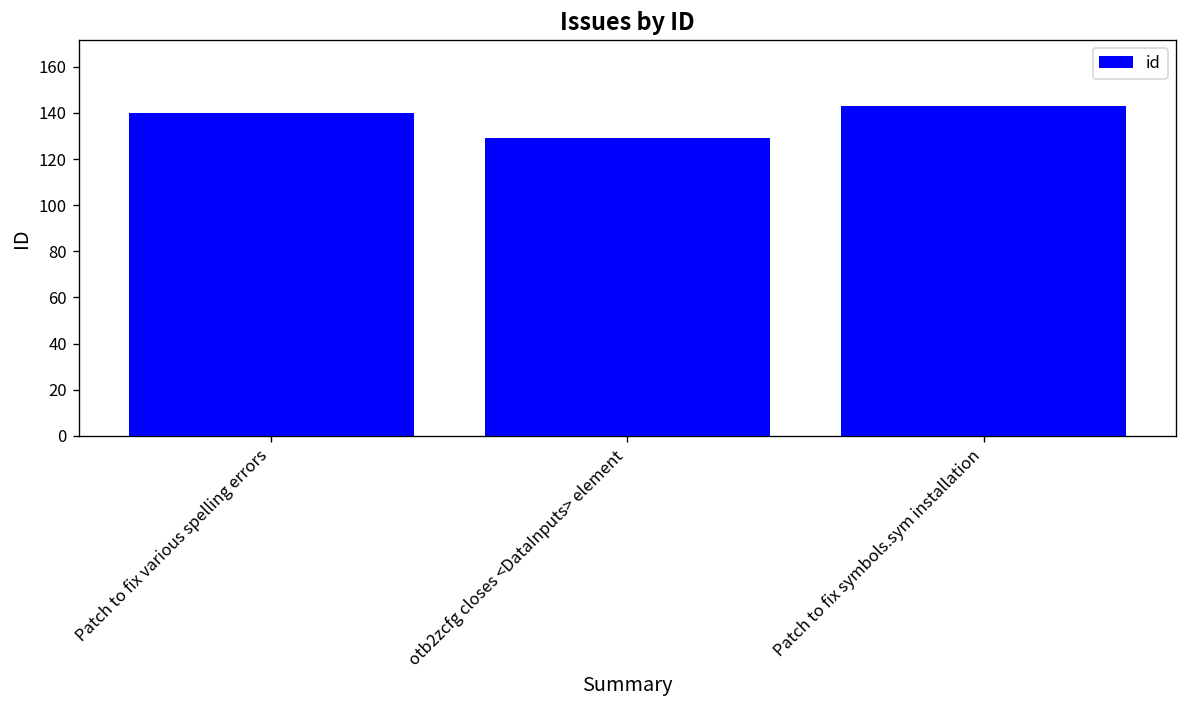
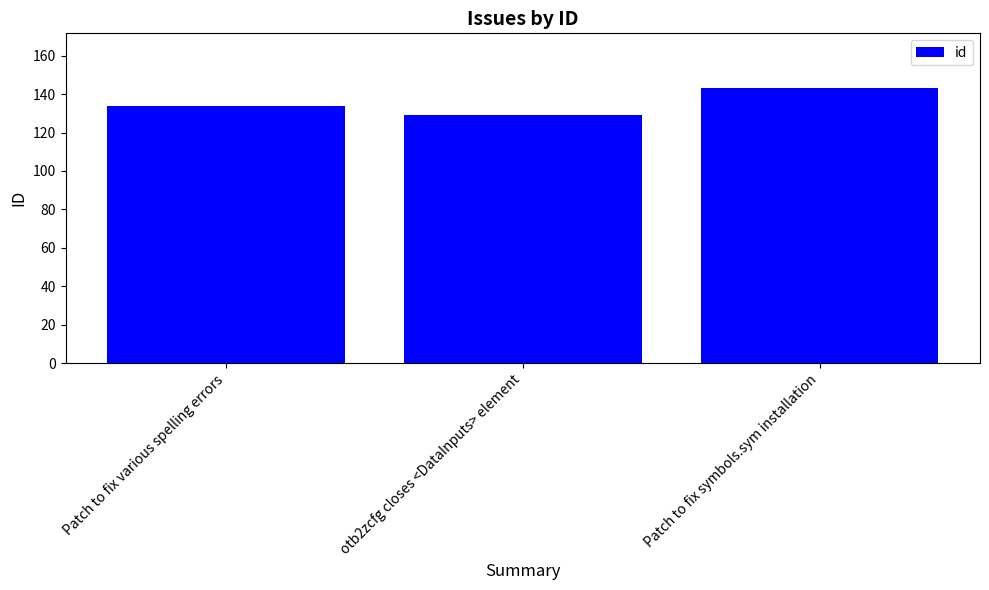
Patch to fix various spelling errors: 140 -> 134
